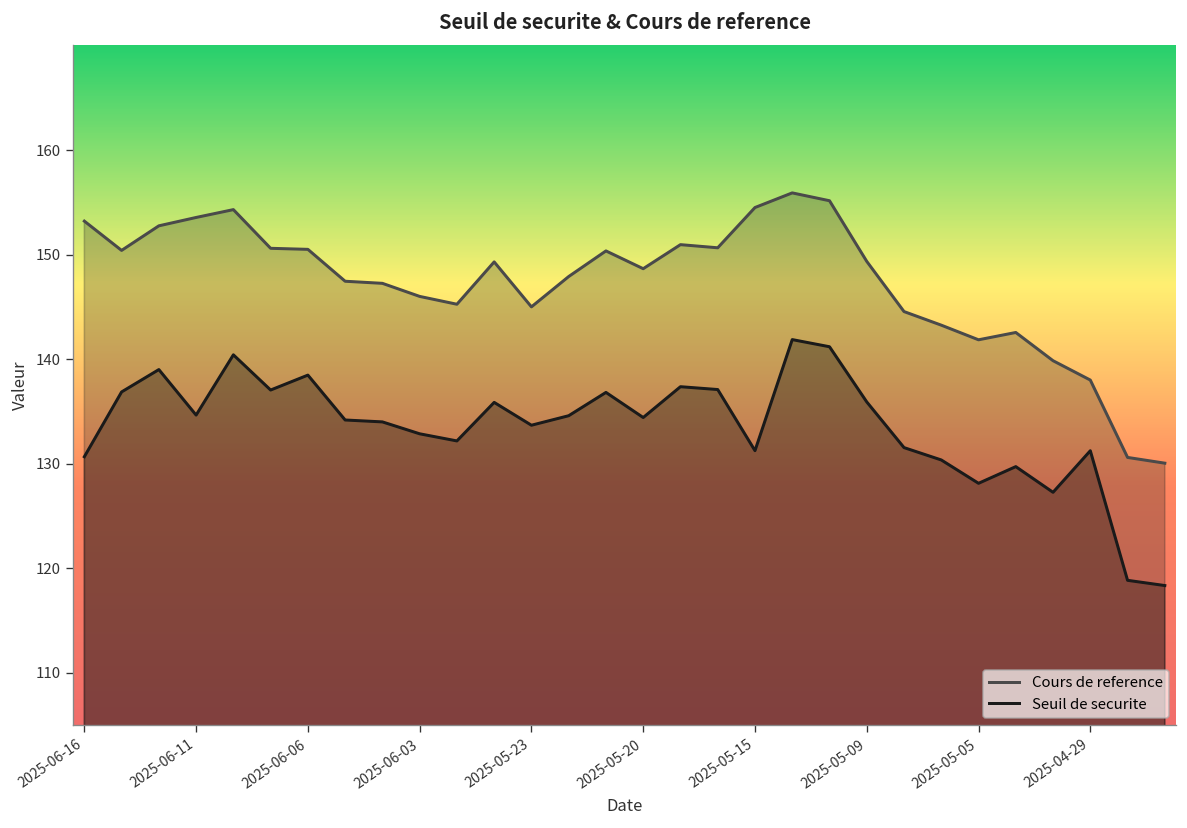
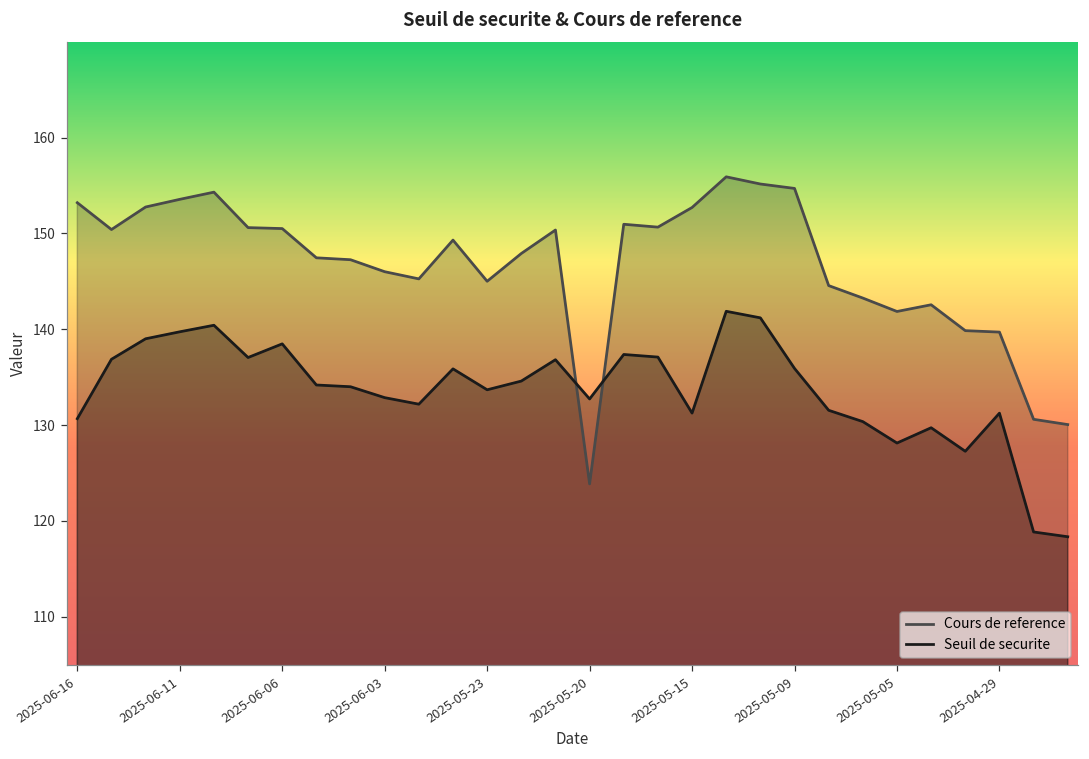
Seuil de securite, 2025-06-11: 135 -> 140
Cours de reference, 2025-05-20: 149 -> 124
Seuil de securite, 2025-05-20: 134 -> 133
Cours de reference, 2025-05-15: 155 -> 153
Cours de reference, 2025-05-09: 149 -> 155
Cours de reference, 2025-04-29: 138 -> 140
